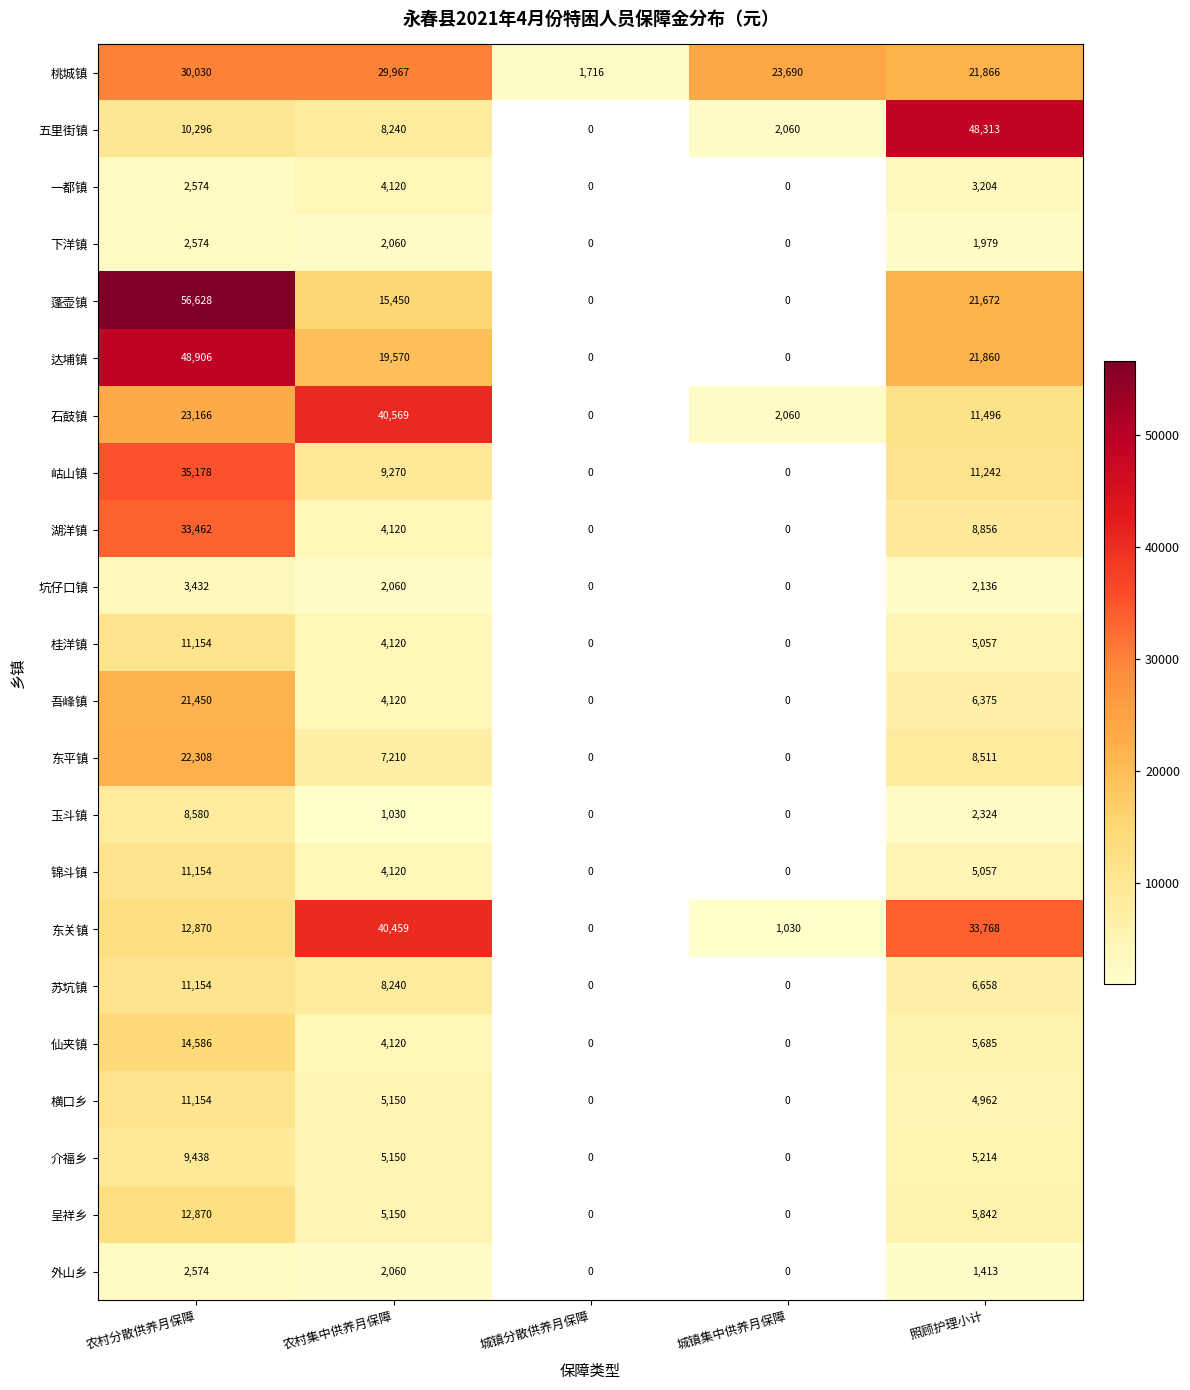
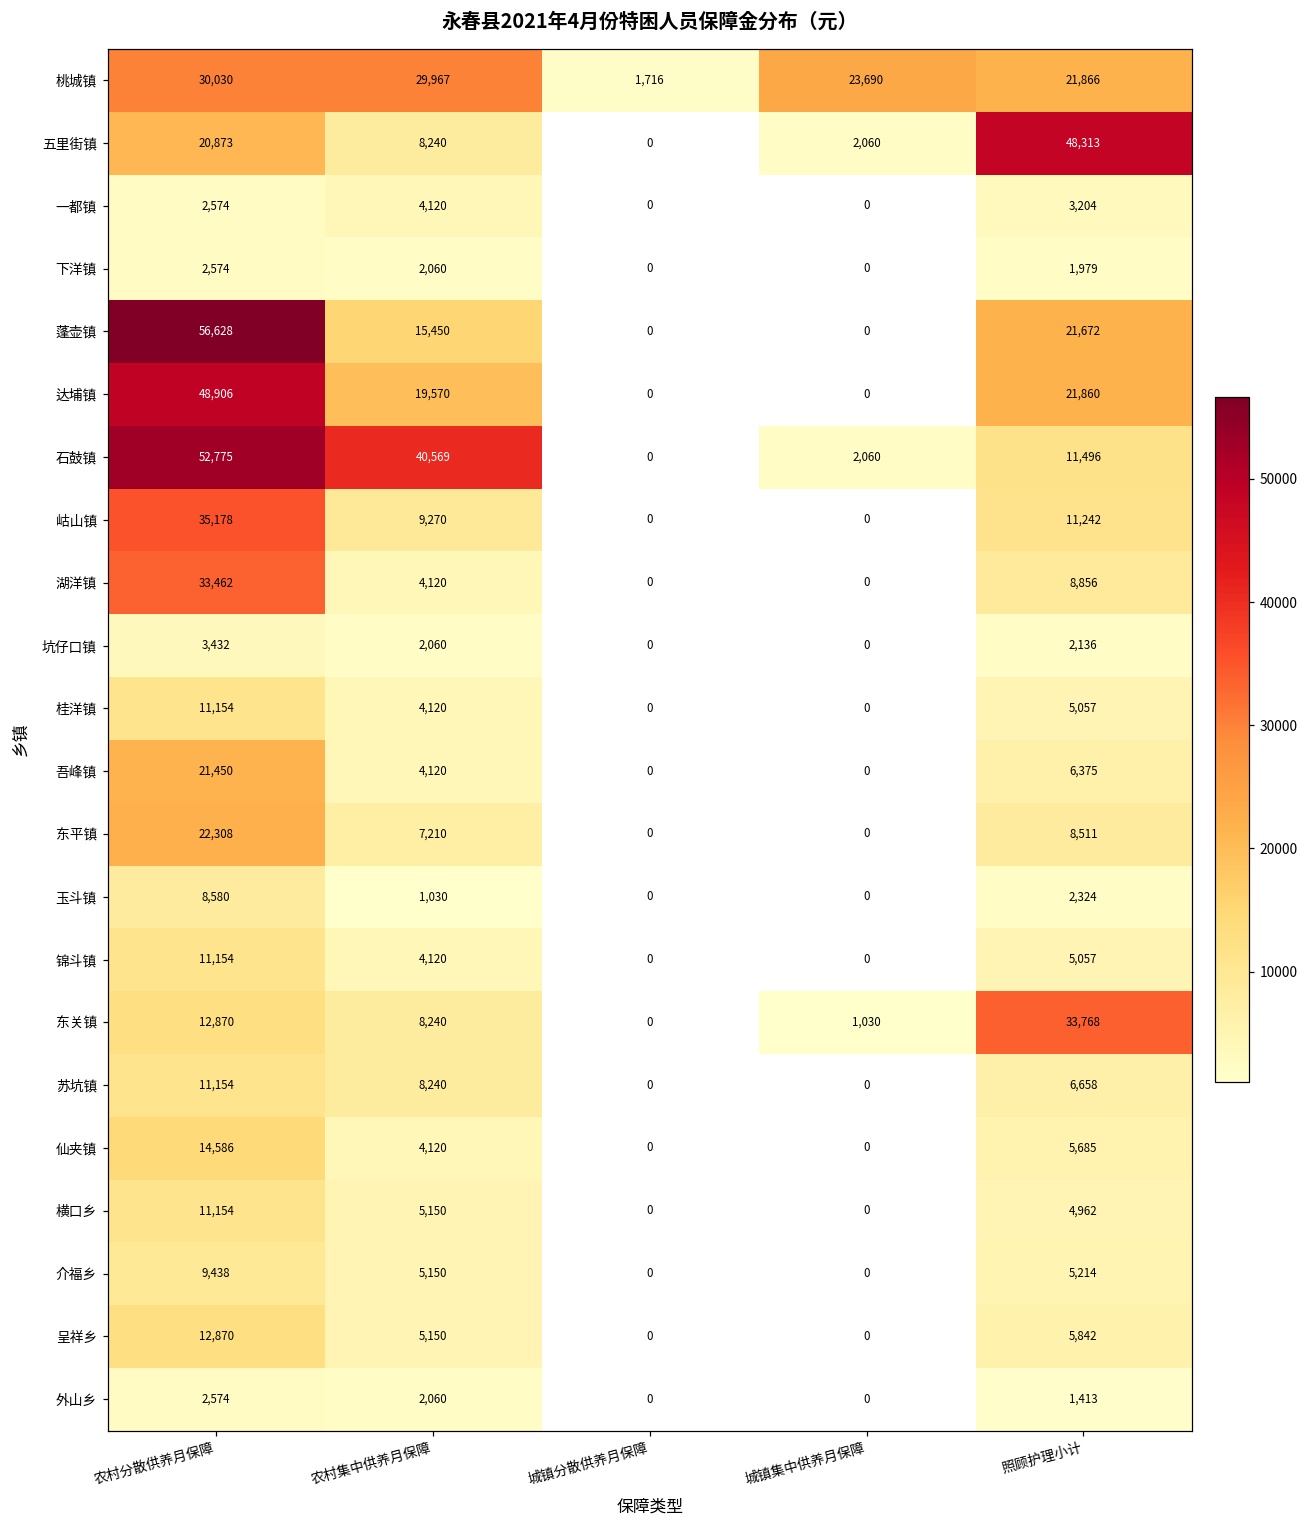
五里街镇, 农村分散供养月保障: 10,296 -> 20,873
石鼓镇, 农村分散供养月保障: 23,166 -> 52,775
东关镇, 农村集中供养月保障: 40,459 -> 8,240
